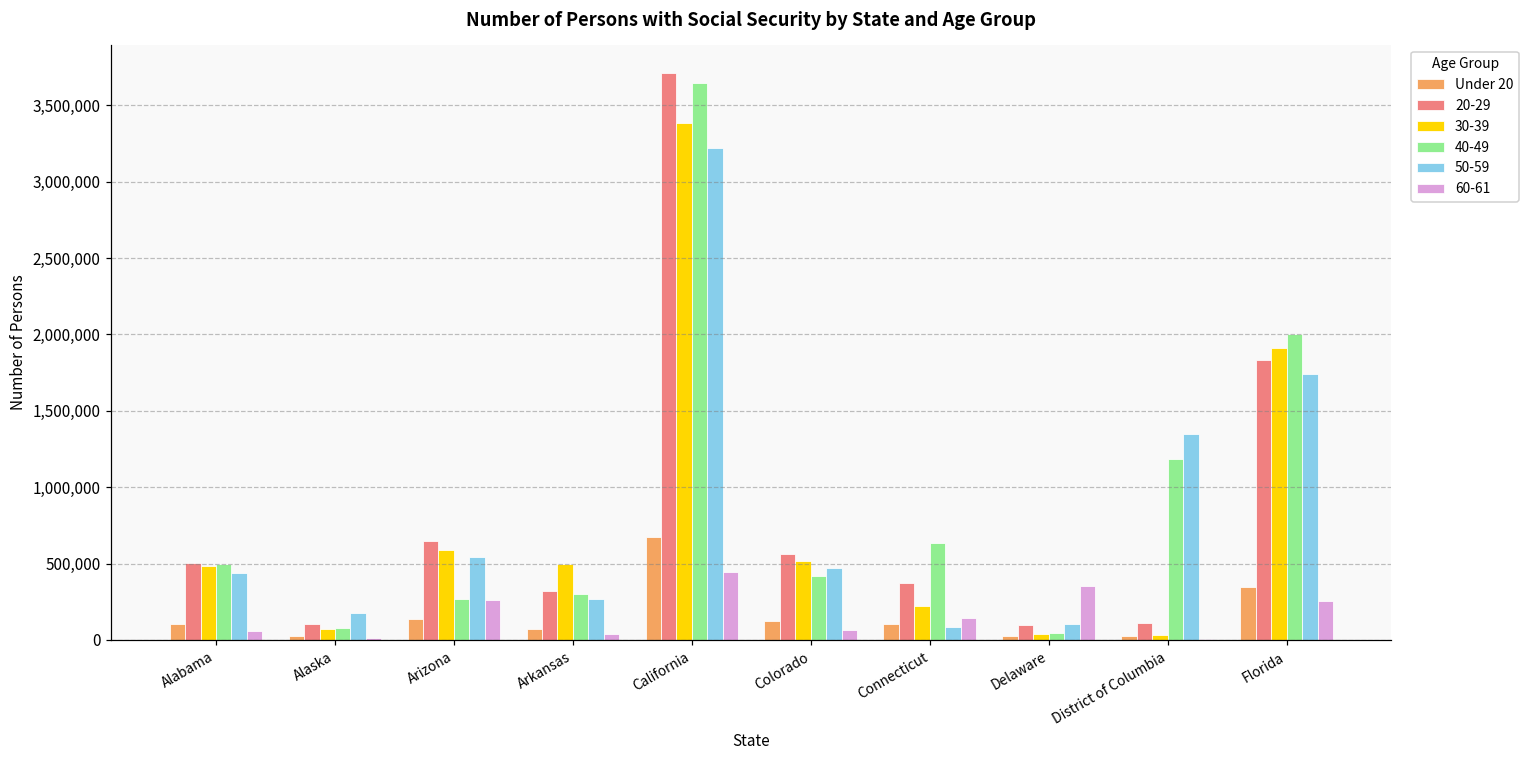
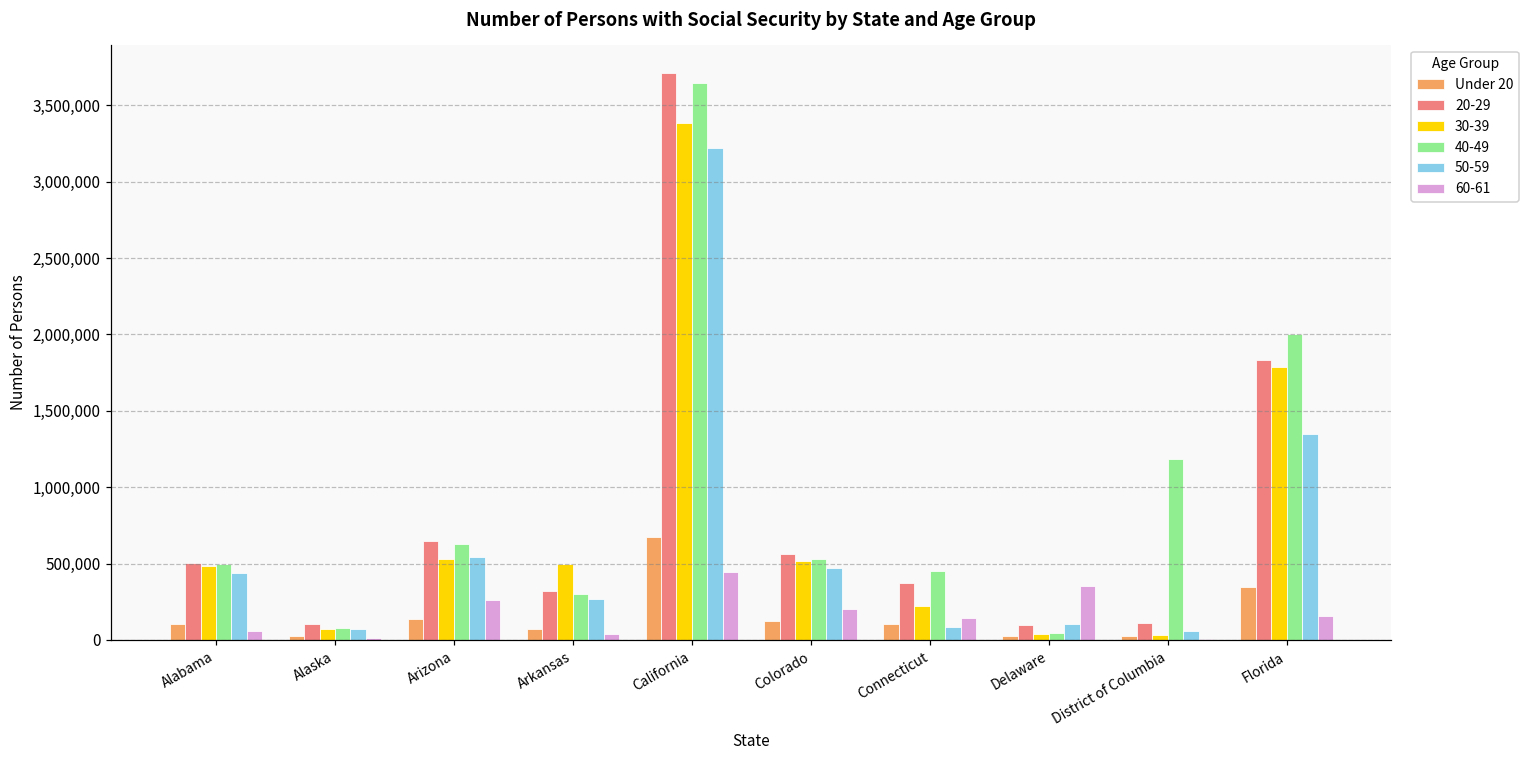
50-59, Alaska: 180,000 -> 70,000
30-39, Arizona: 590,000 -> 530,000
40-49, Arizona: 270,000 -> 630,000
40-49, Colorado: 420,000 -> 530,000
60-61, Colorado: 60,000 -> 200,000
40-49, Connecticut: 640,000 -> 450,000
50-59, District of Columbia: 1,350,000 -> 60,000
30-39, Florida: 1,910,000 -> 1,780,000
50-59, Florida: 1,740,000 -> 1,350,000
60-61, Florida: 260,000 -> 150,000
